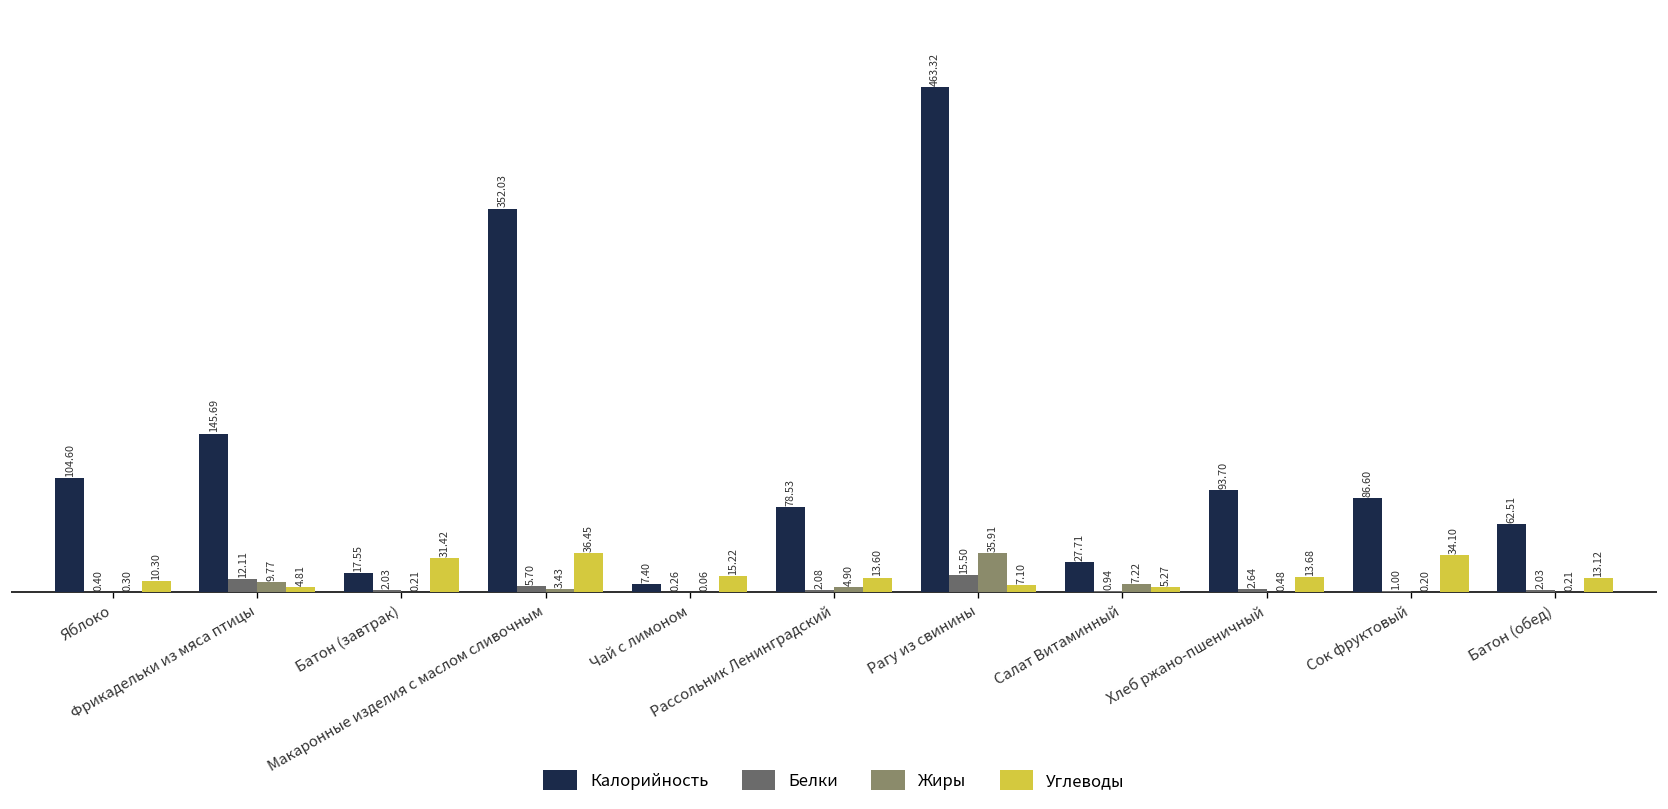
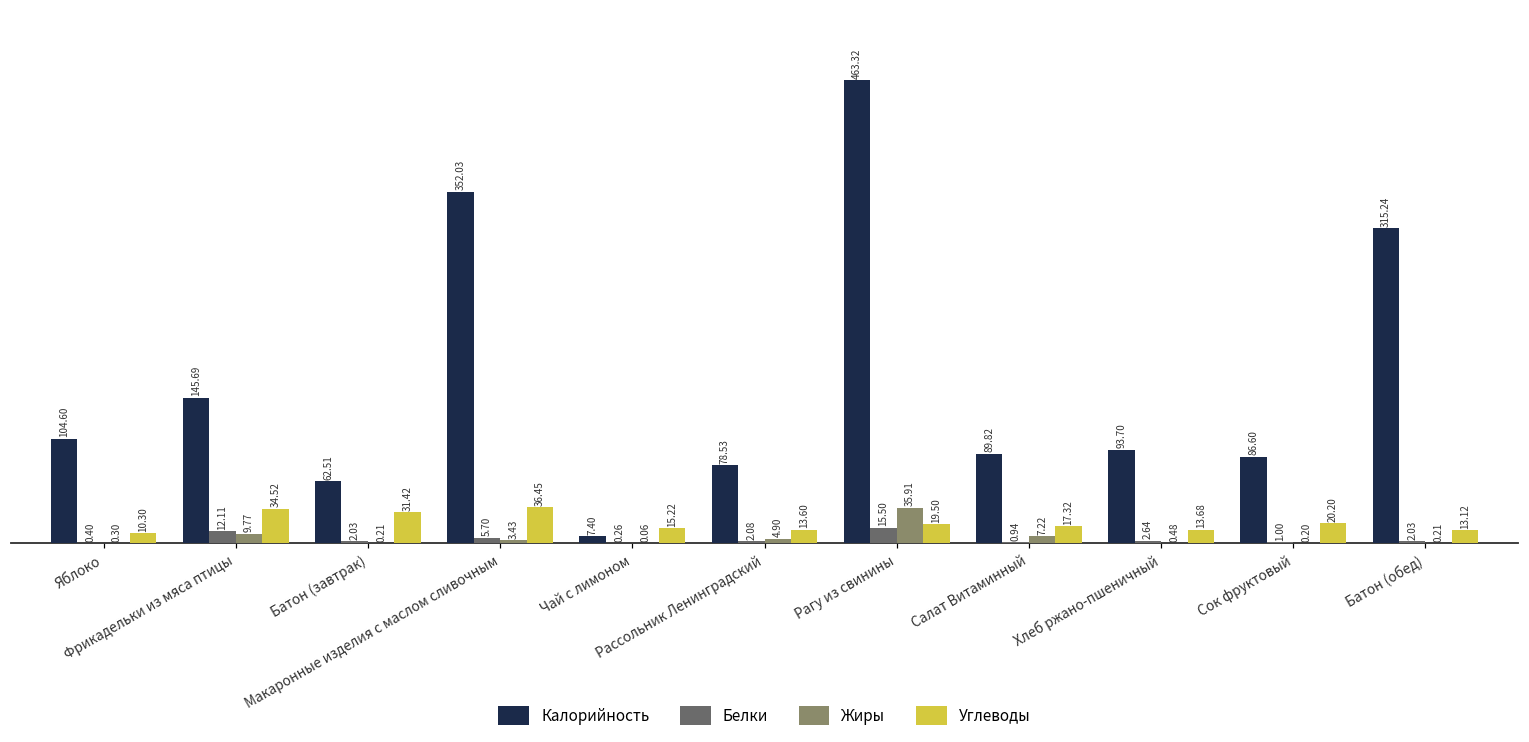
Углеводы, Фрикадельки из мяса птицы: 4.81 -> 34.52
Калорийность, Батон (завтрак): 17.55 -> 62.51
Углеводы, Рагу из свинины: 7.10 -> 19.50
Калорийность, Салат Витаминный: 27.71 -> 89.82
Углеводы, Салат Витаминный: 5.27 -> 17.32
Углеводы, Сок фруктовый: 34.10 -> 20.20
Калорийность, Батон (обед): 62.51 -> 315.24
